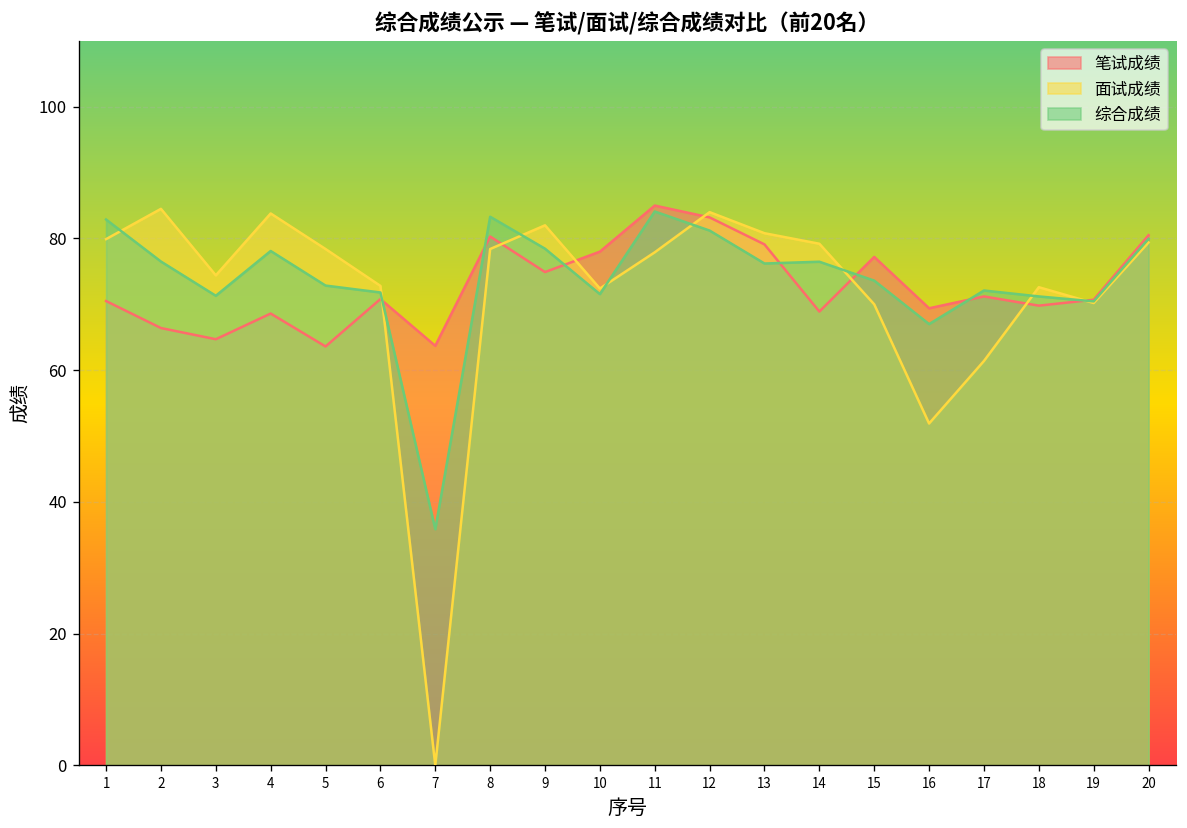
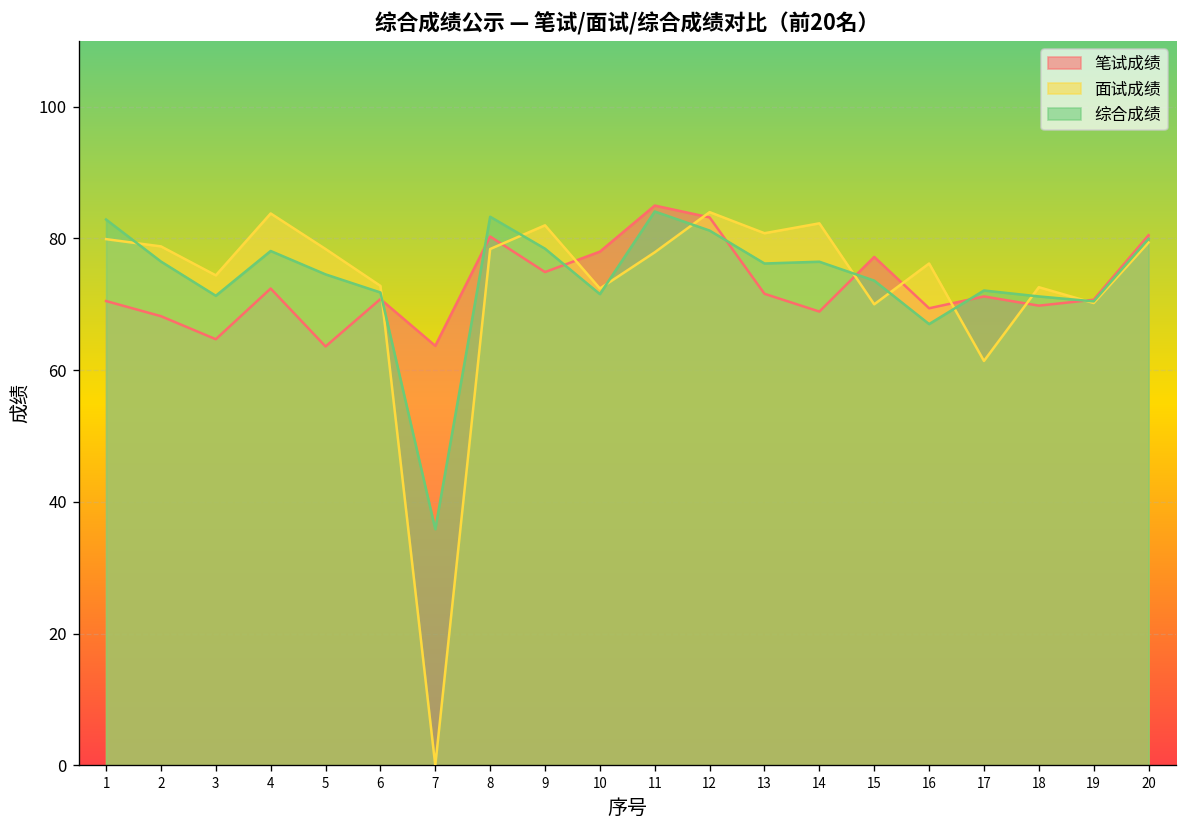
笔试成绩, 2: 66 -> 68
面试成绩, 2: 85 -> 79
笔试成绩, 4: 69 -> 72
综合成绩, 5: 73 -> 75
笔试成绩, 13: 79 -> 72
面试成绩, 14: 79 -> 82
面试成绩, 16: 52 -> 76
